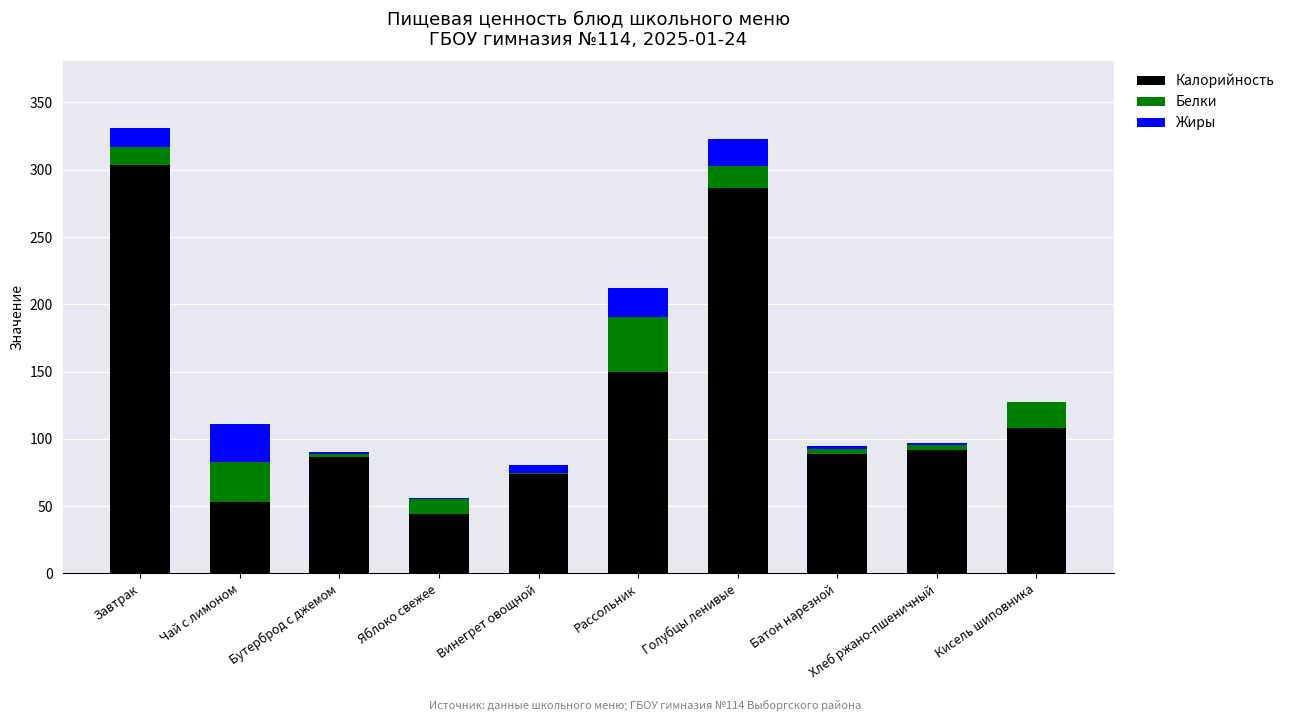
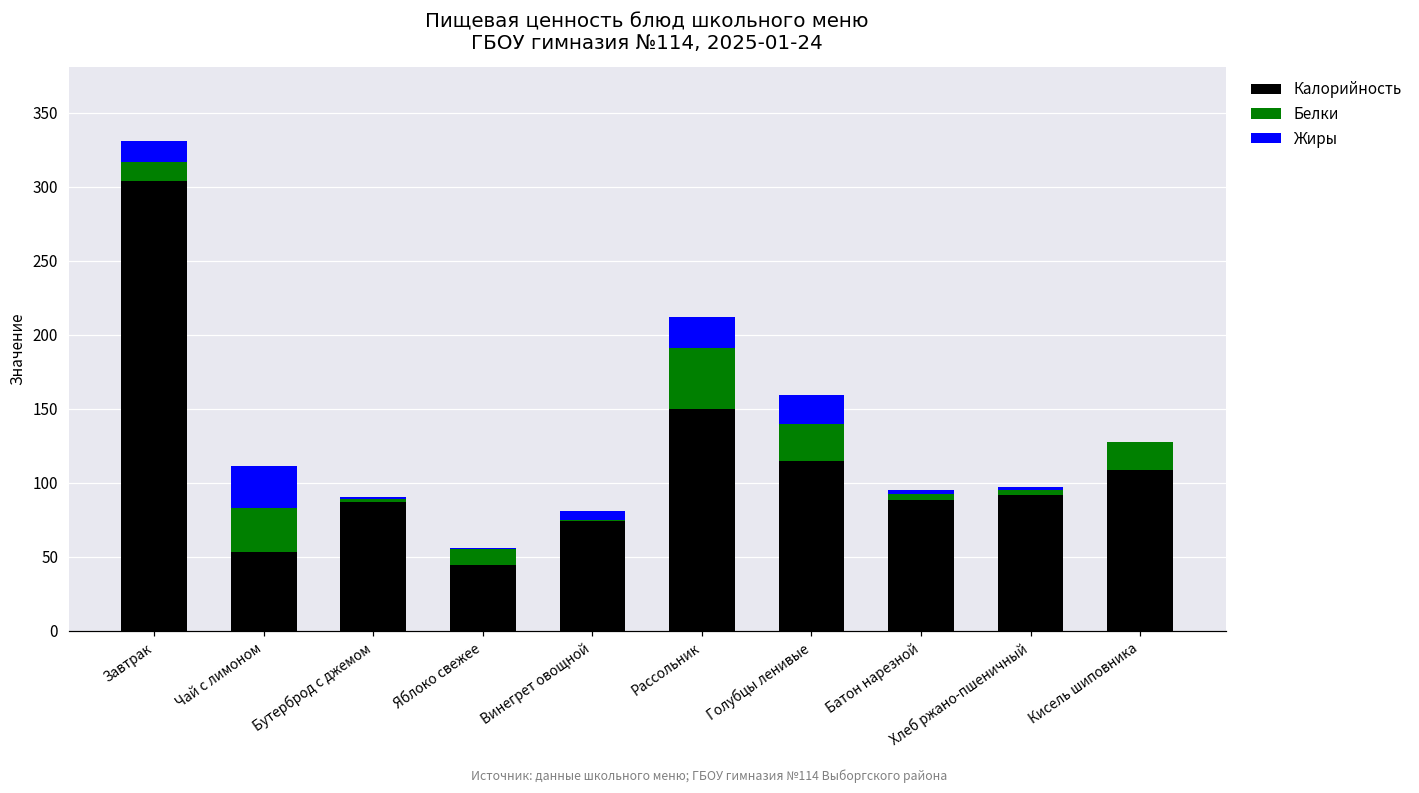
Калорийность, Голубцы ленивые: 287 -> 115
Белки, Голубцы ленивые: 16 -> 25
